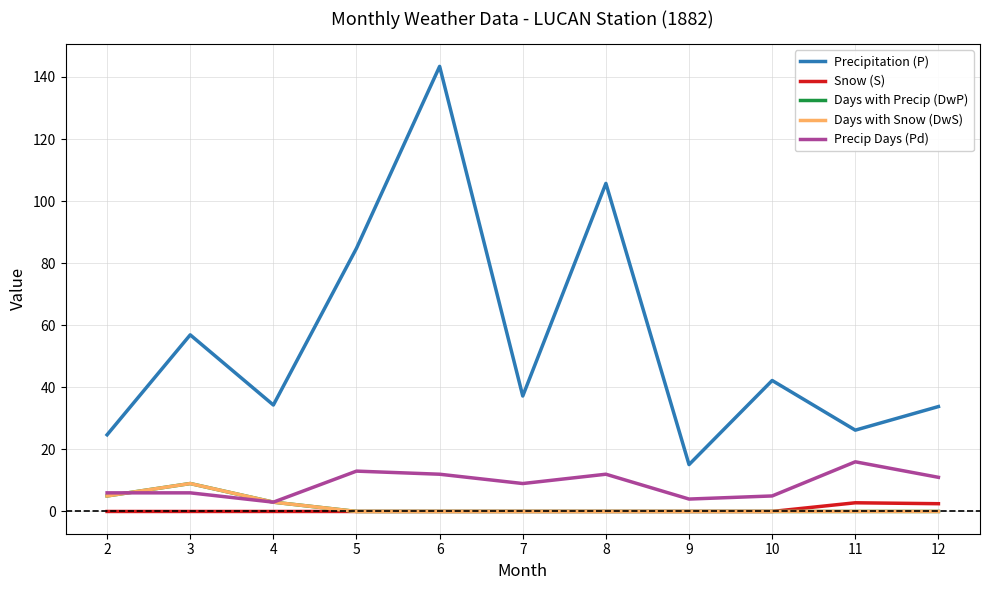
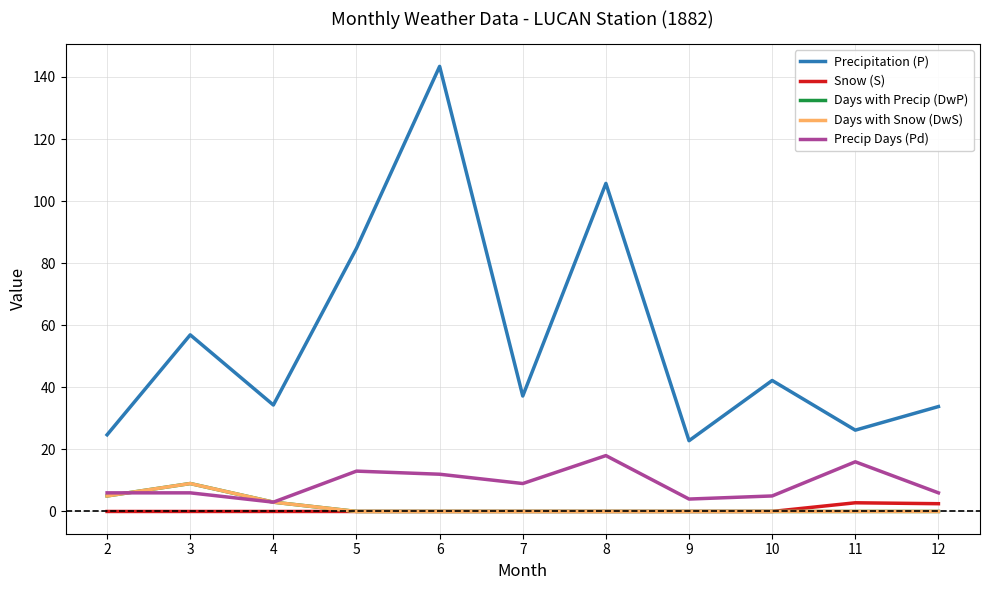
Precip Days (Pd), 8: 12 -> 18
Precipitation (P), 9: 15 -> 23
Precip Days (Pd), 12: 11 -> 6
